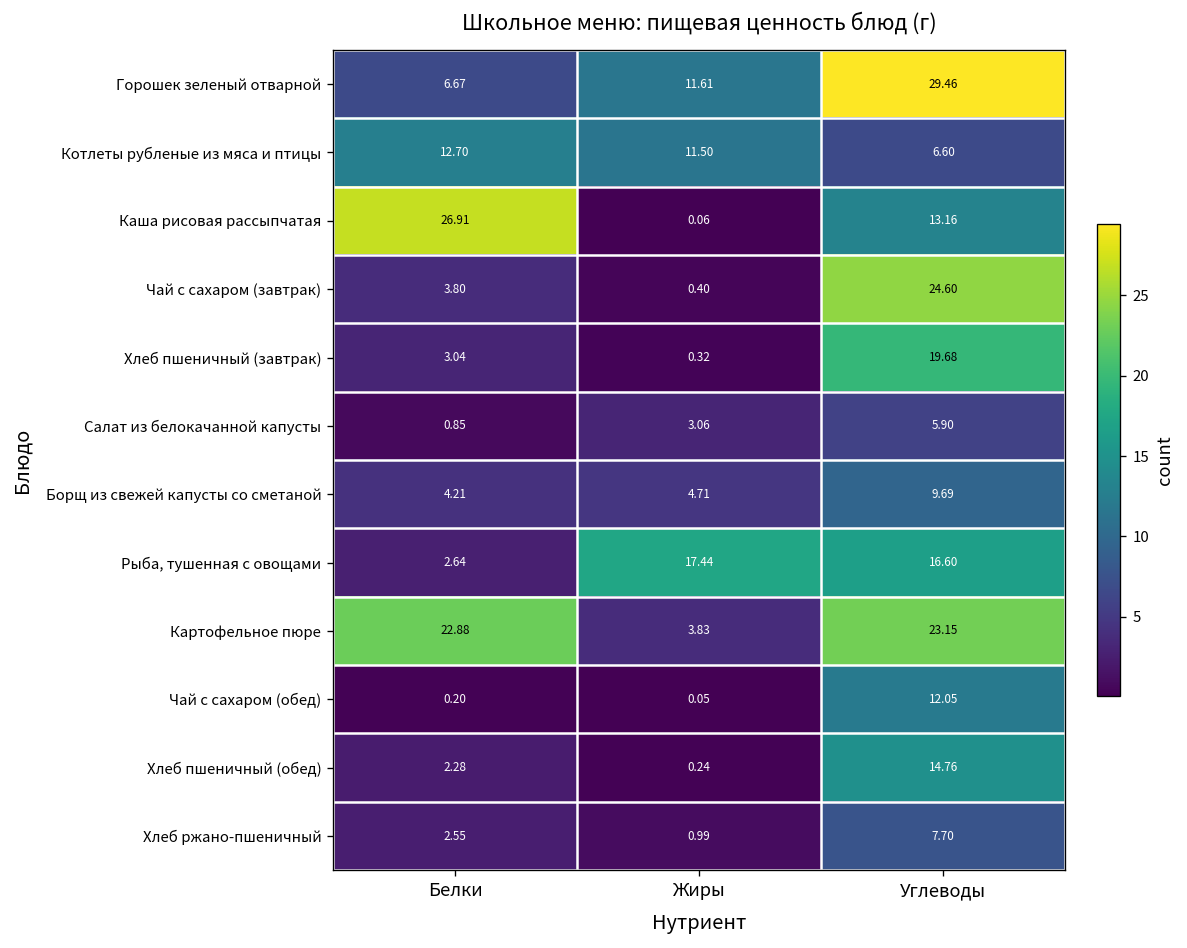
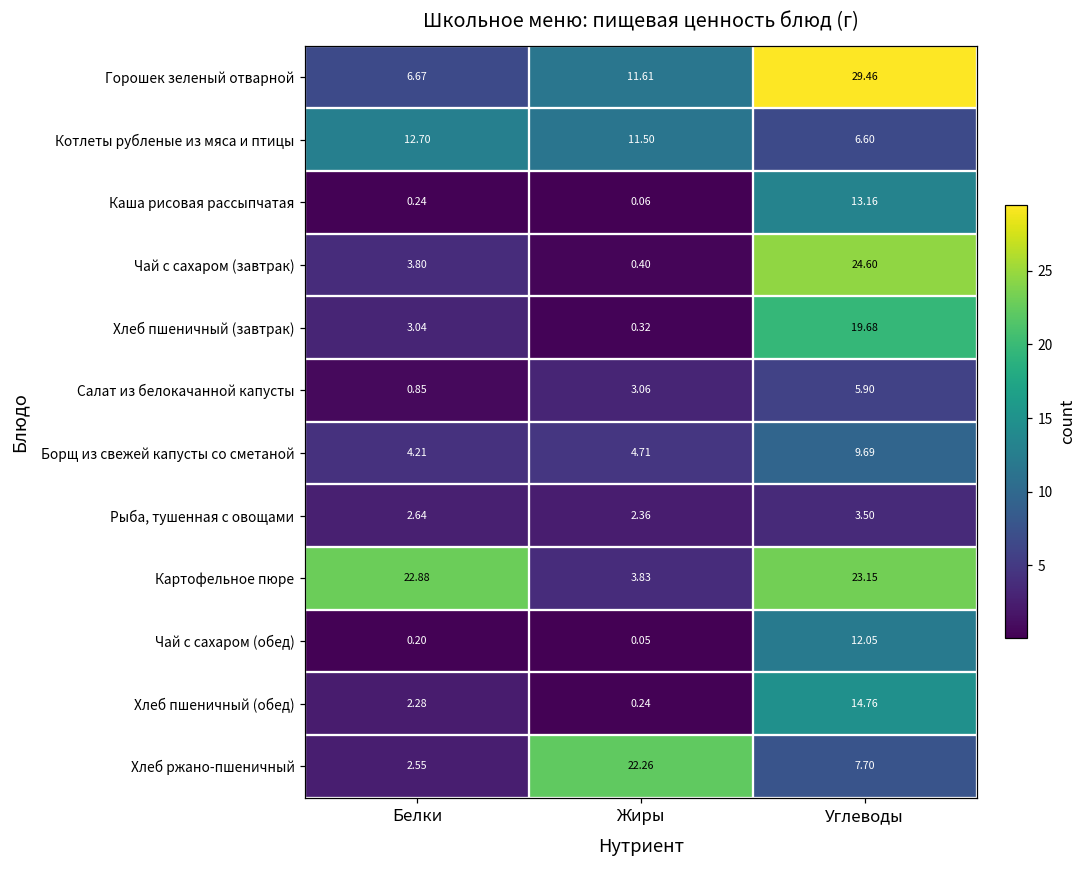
Каша рисовая рассыпчатая, Белки: 26.91 -> 0.24
Рыба, тушенная с овощами, Жиры: 17.44 -> 2.36
Рыба, тушенная с овощами, Углеводы: 16.60 -> 3.50
Хлеб ржано-пшеничный, Жиры: 0.99 -> 22.26
